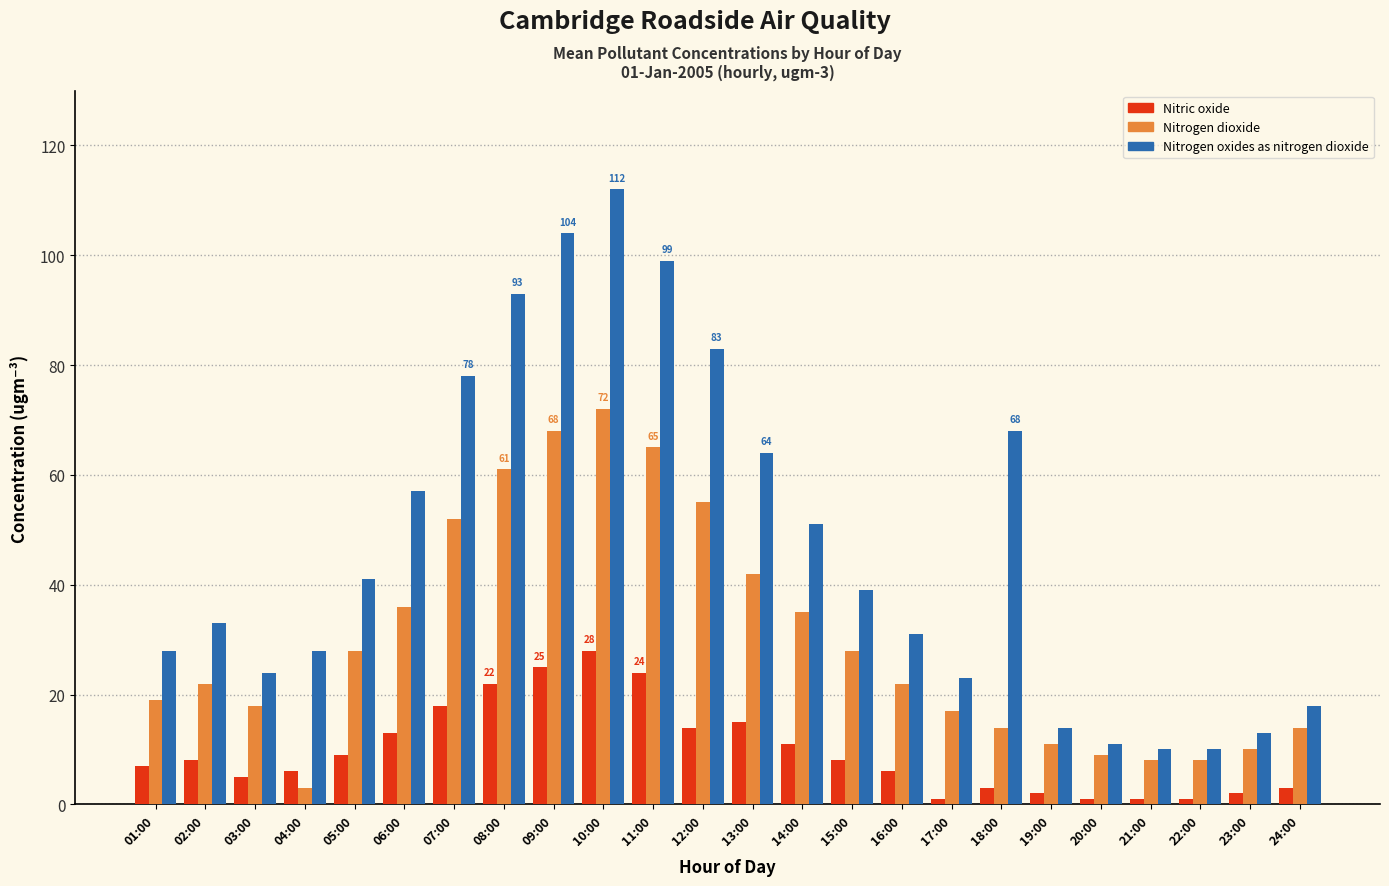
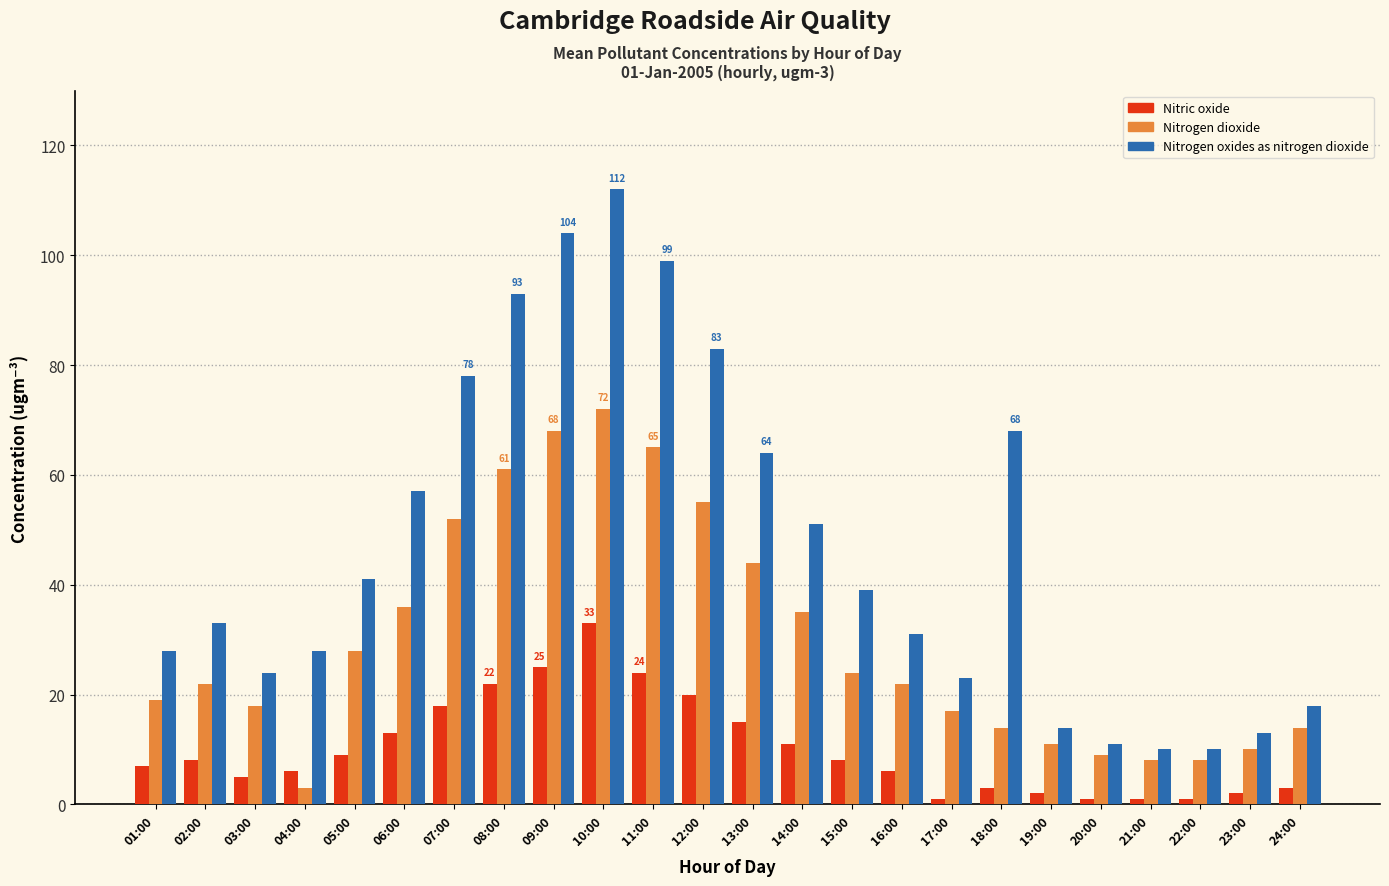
Nitric oxide, 10:00: 28 -> 33
Nitric oxide, 12:00: 14 -> 20
Nitrogen dioxide, 13:00: 42 -> 44
Nitrogen dioxide, 15:00: 28 -> 24
